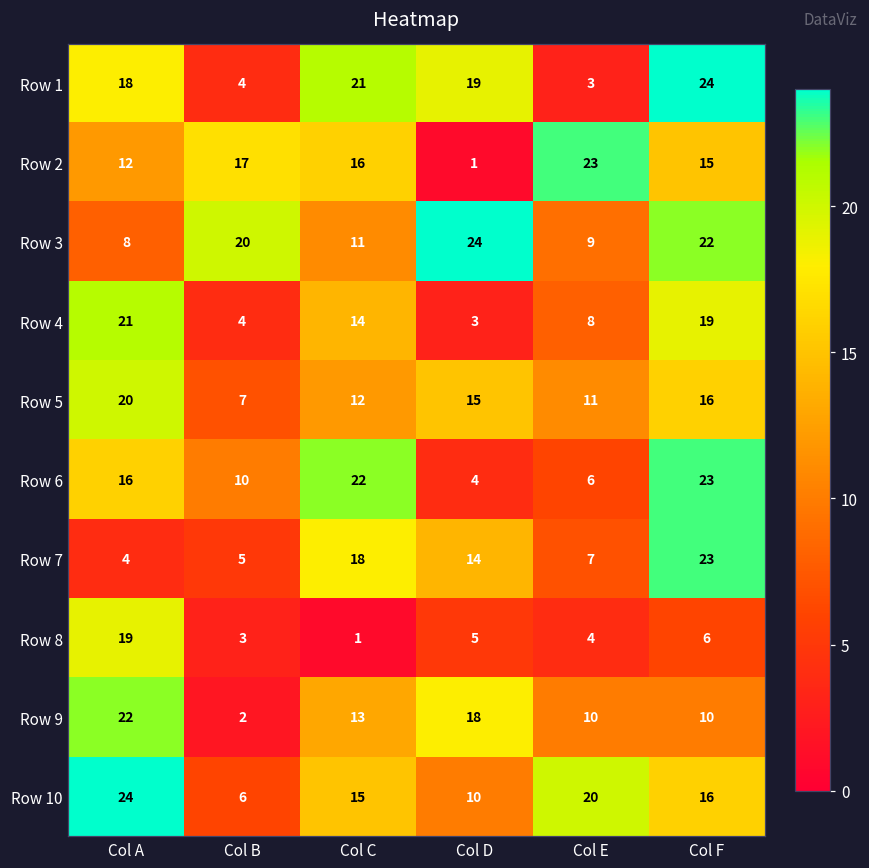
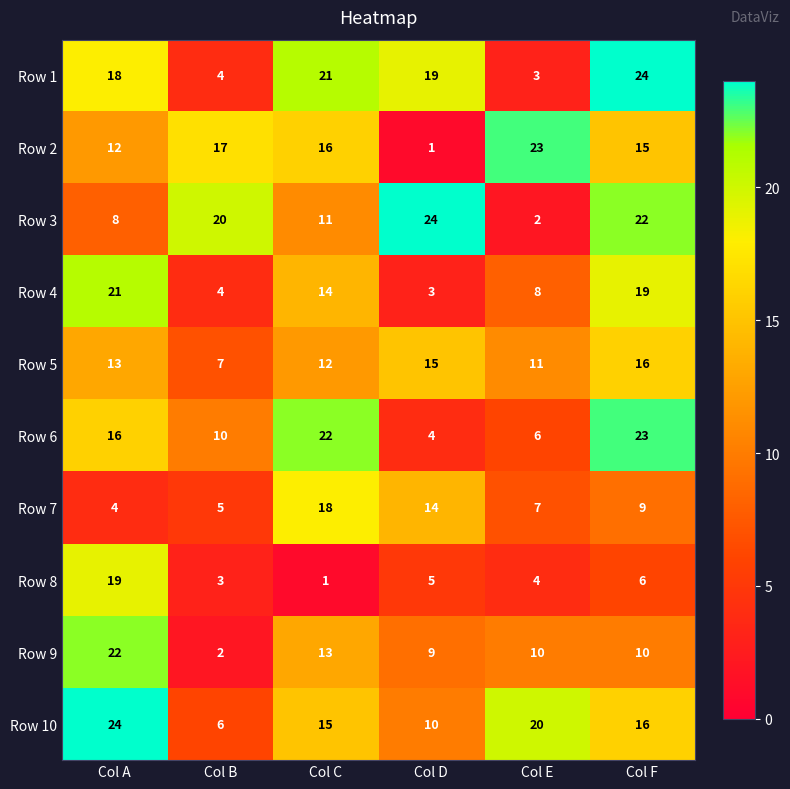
Row 3, Col E: 9 -> 2
Row 5, Col A: 20 -> 13
Row 7, Col F: 23 -> 9
Row 9, Col D: 18 -> 9
